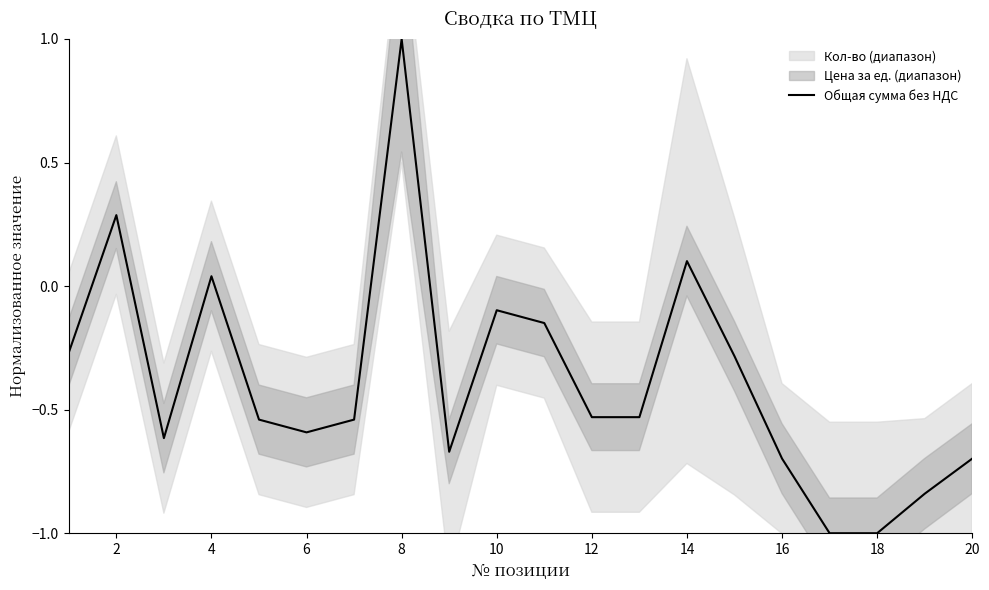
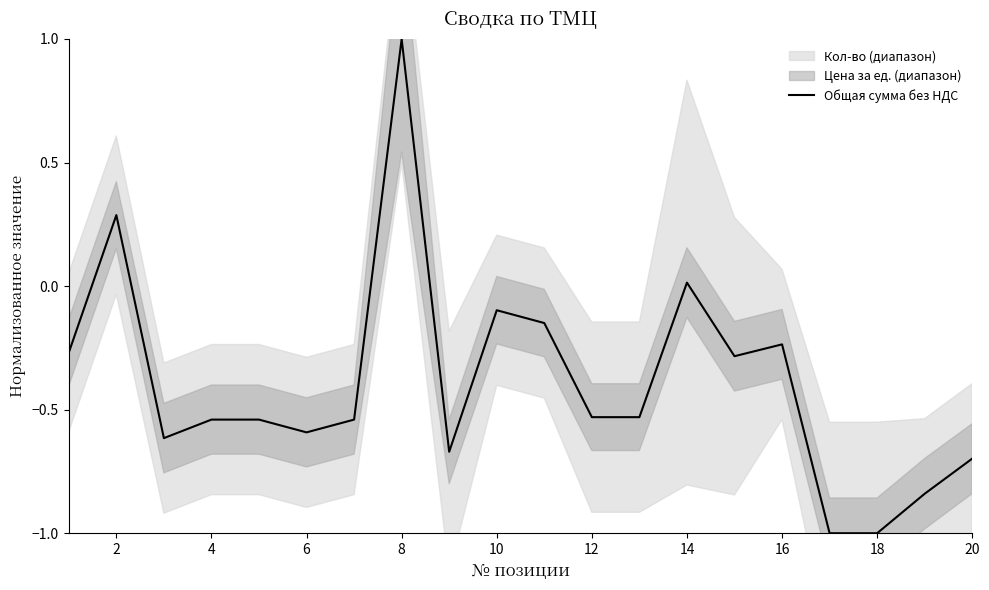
Общая сумма без НДС, 4: 0.04 -> -0.54
Общая сумма без НДС, 14: 0.10 -> 0.01
Общая сумма без НДС, 16: -0.70 -> -0.24
